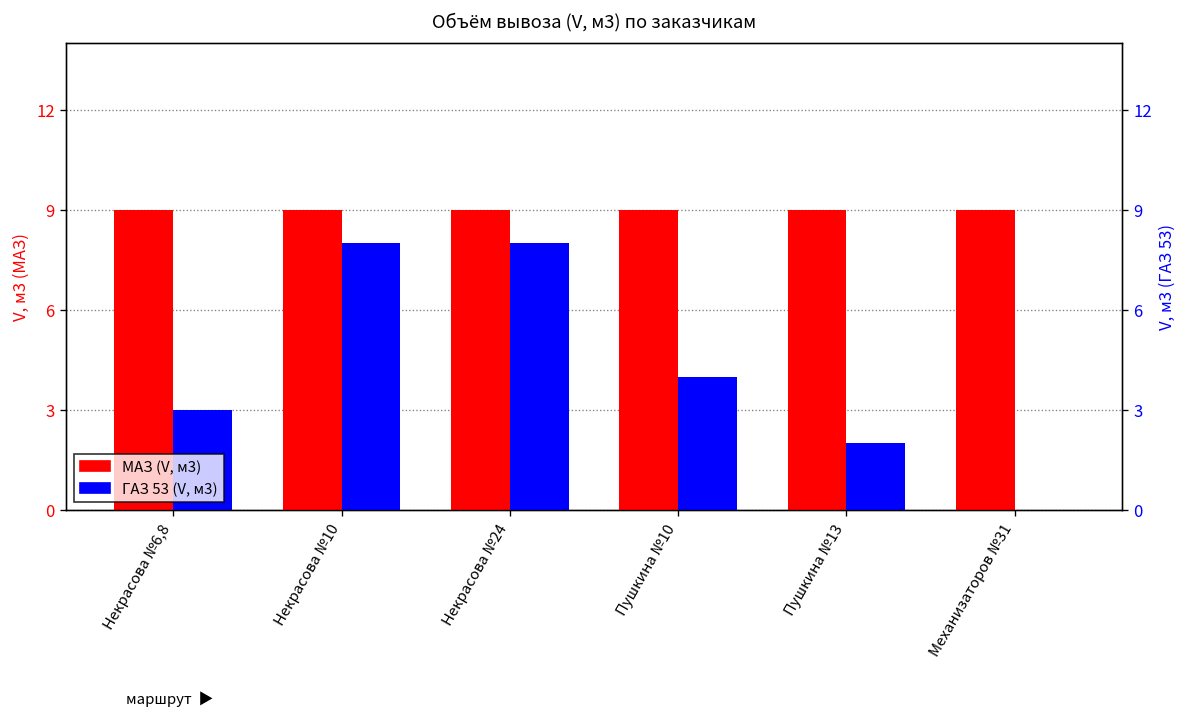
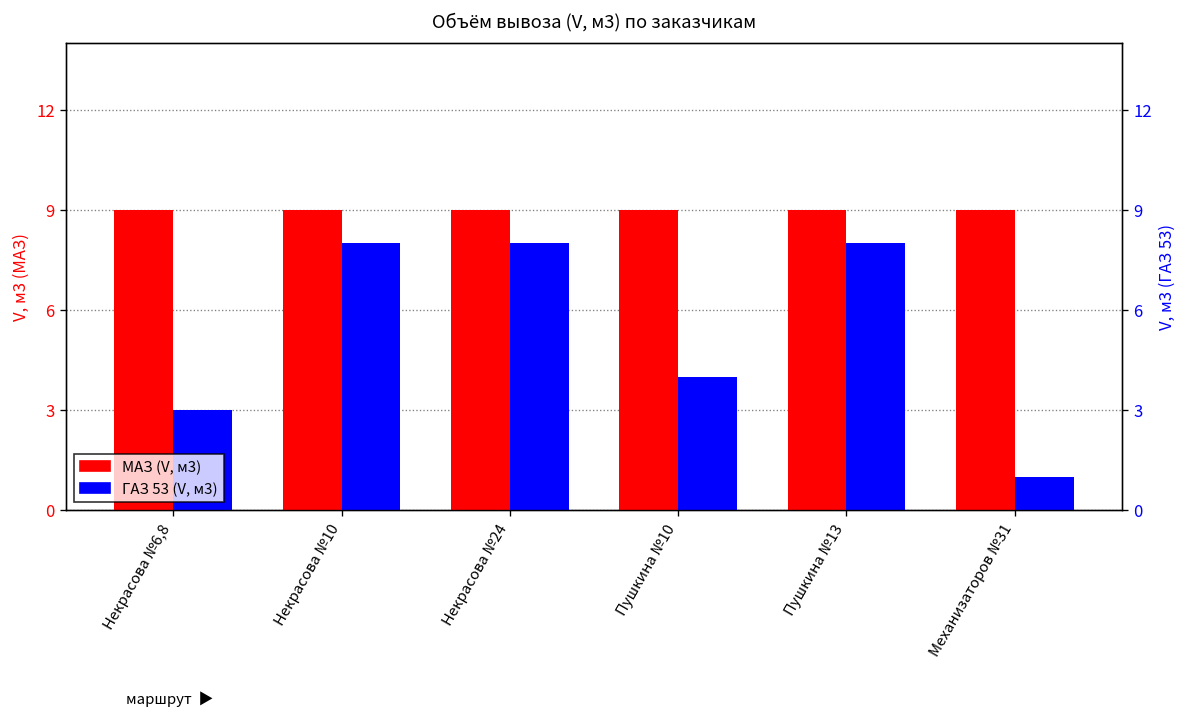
ГАЗ 53 (V, м3), Пушкина №13: 2 -> 8
ГАЗ 53 (V, м3), Механизаторов №31: 0 -> 1
